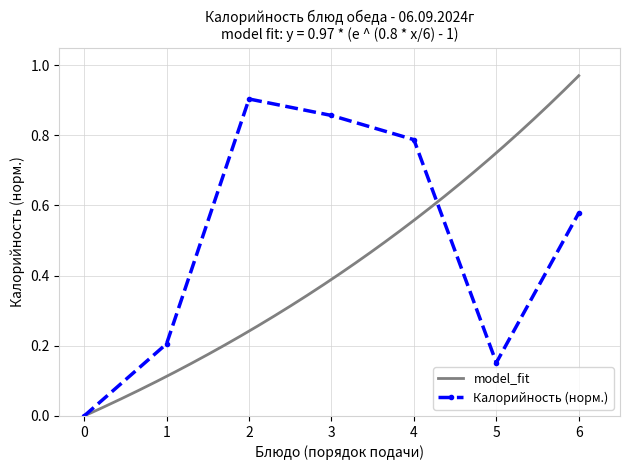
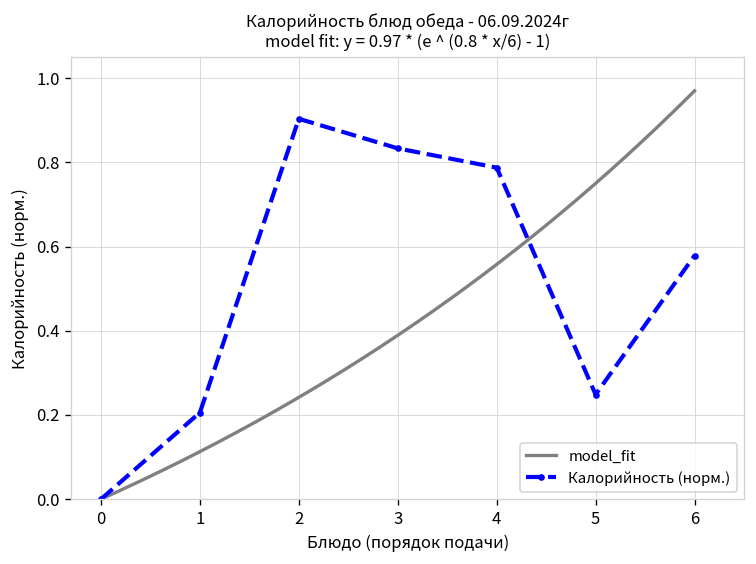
Калорийность (норм.), 3: 0.86 -> 0.83
Калорийность (норм.), 5: 0.15 -> 0.25
